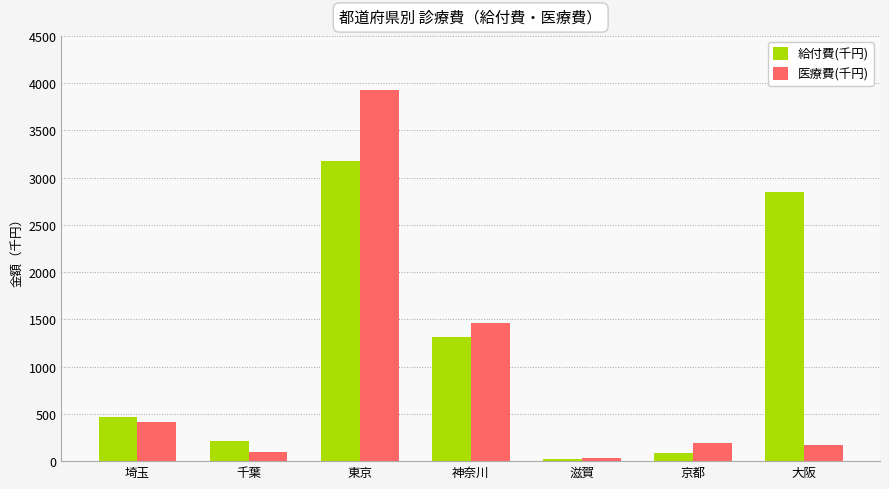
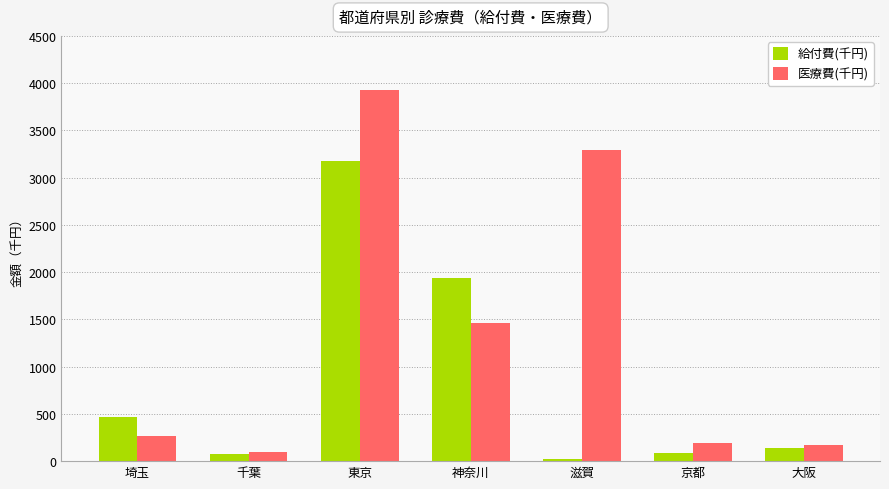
医療費(千円), 埼玉: 400 -> 300
給付費(千円), 千葉: 200 -> 100
給付費(千円), 神奈川: 1300 -> 1900
医療費(千円), 滋賀: 0 -> 3300
給付費(千円), 大阪: 2900 -> 100
